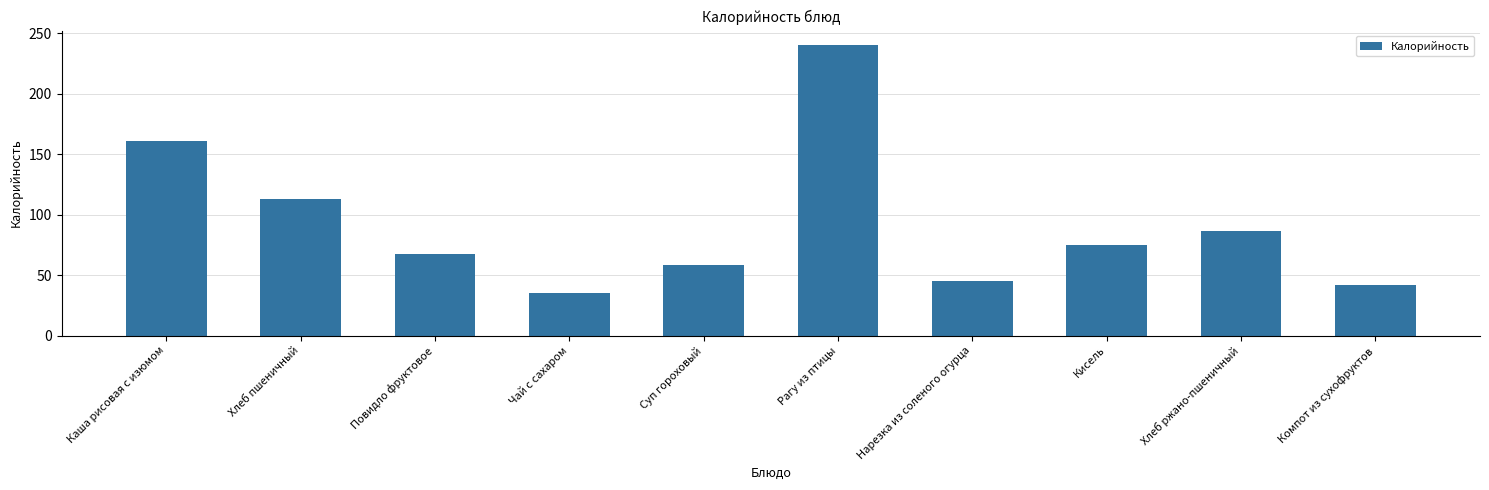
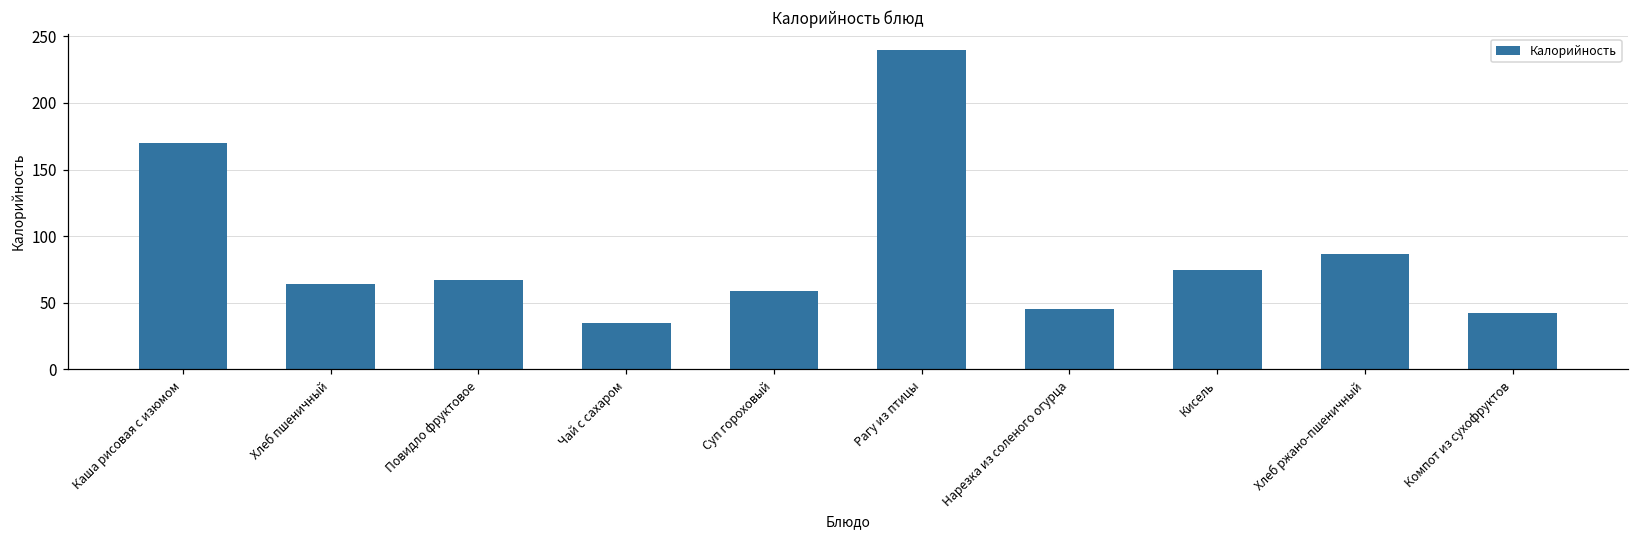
Каша рисовая с изюмом: 161 -> 170
Хлеб пшеничный: 113 -> 64
